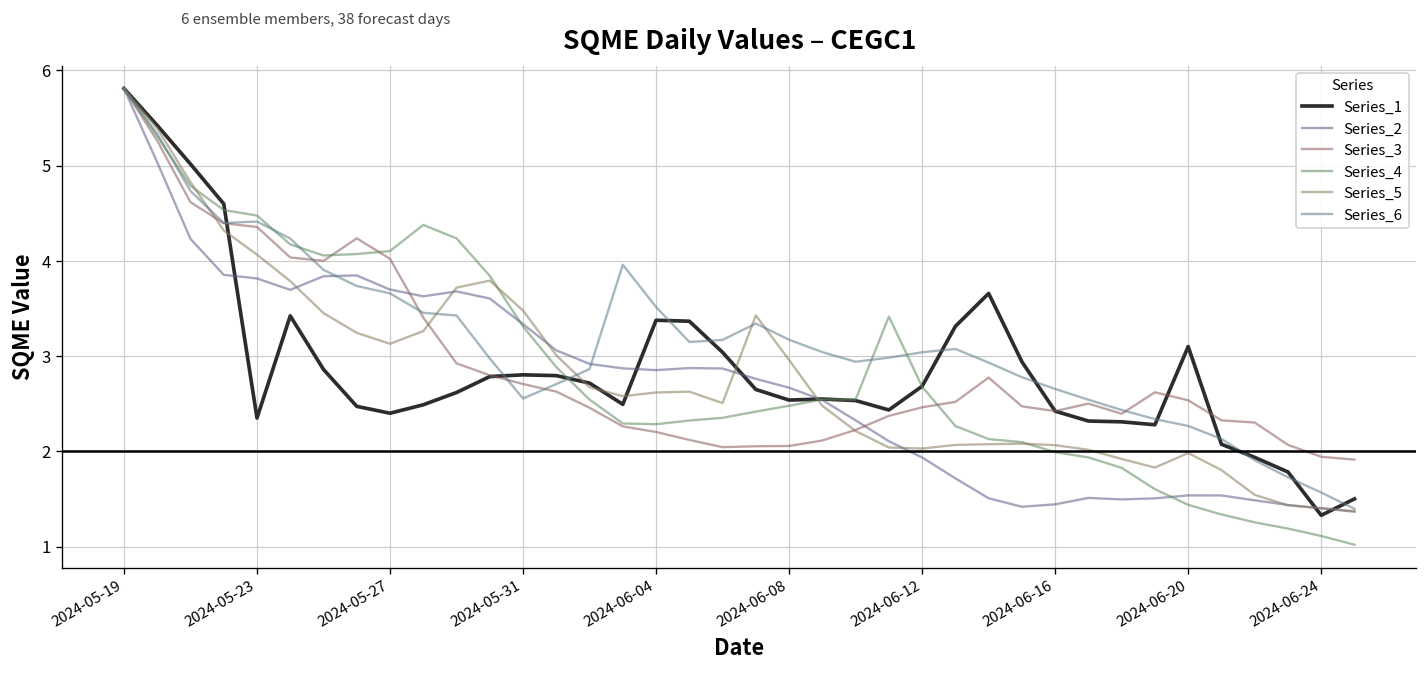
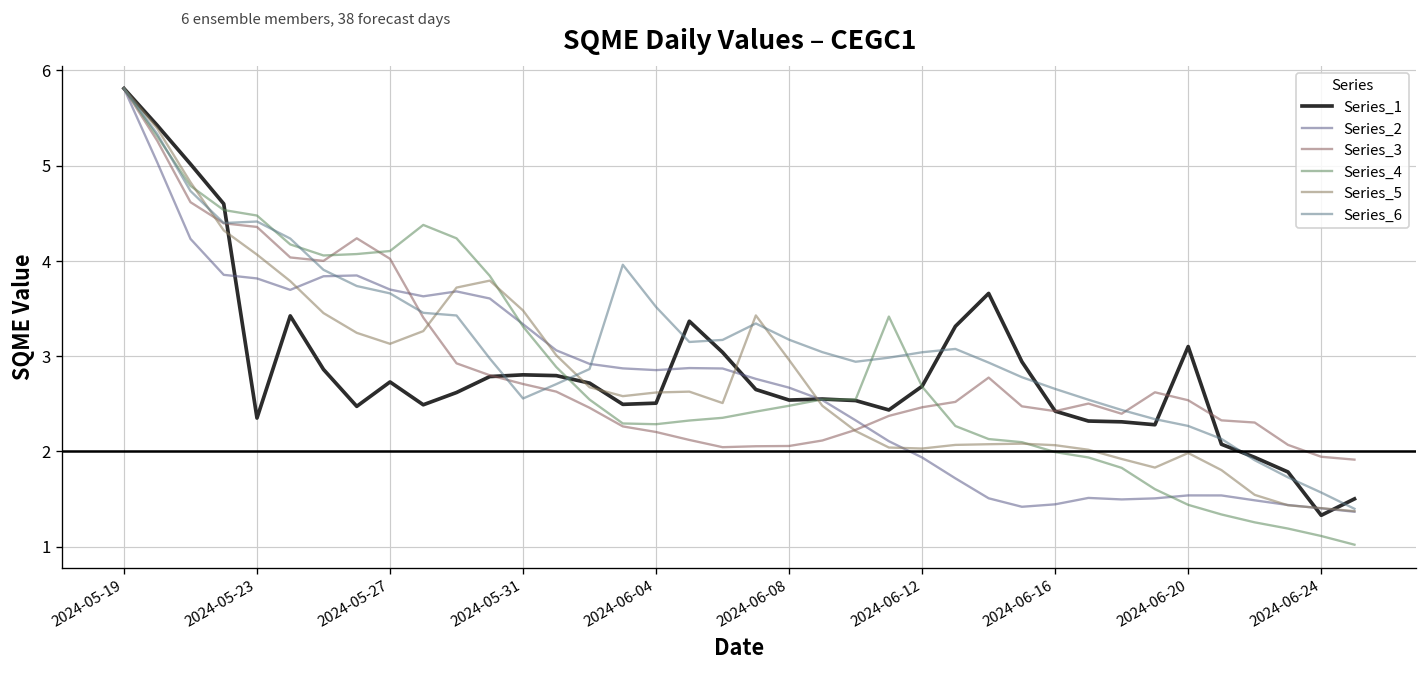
Series_1, 2024-05-27: 2.4 -> 2.7
Series_1, 2024-06-04: 3.4 -> 2.5
